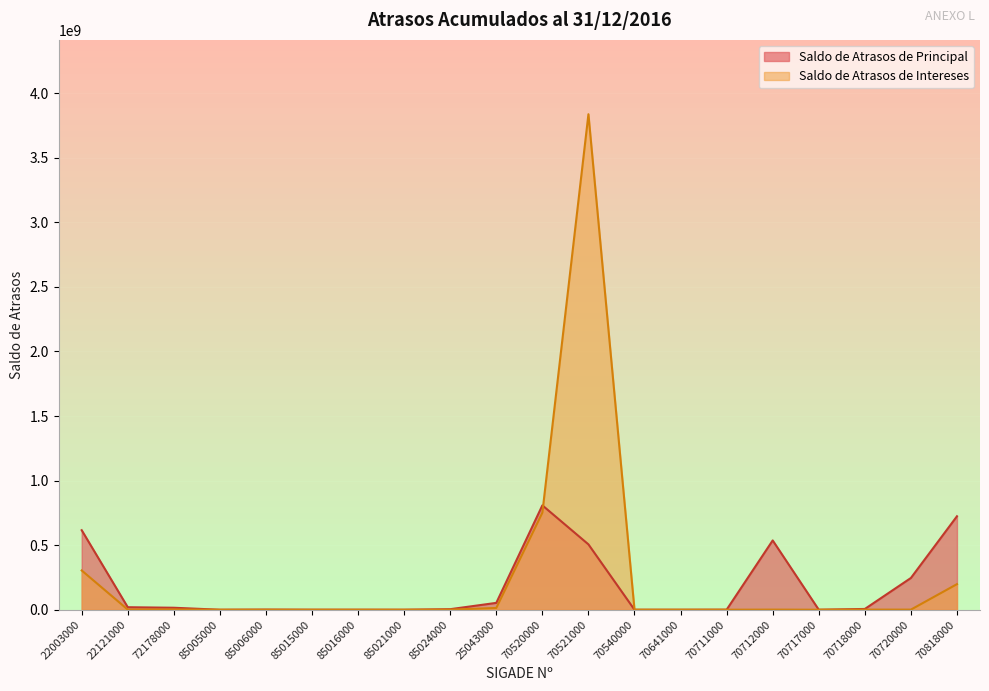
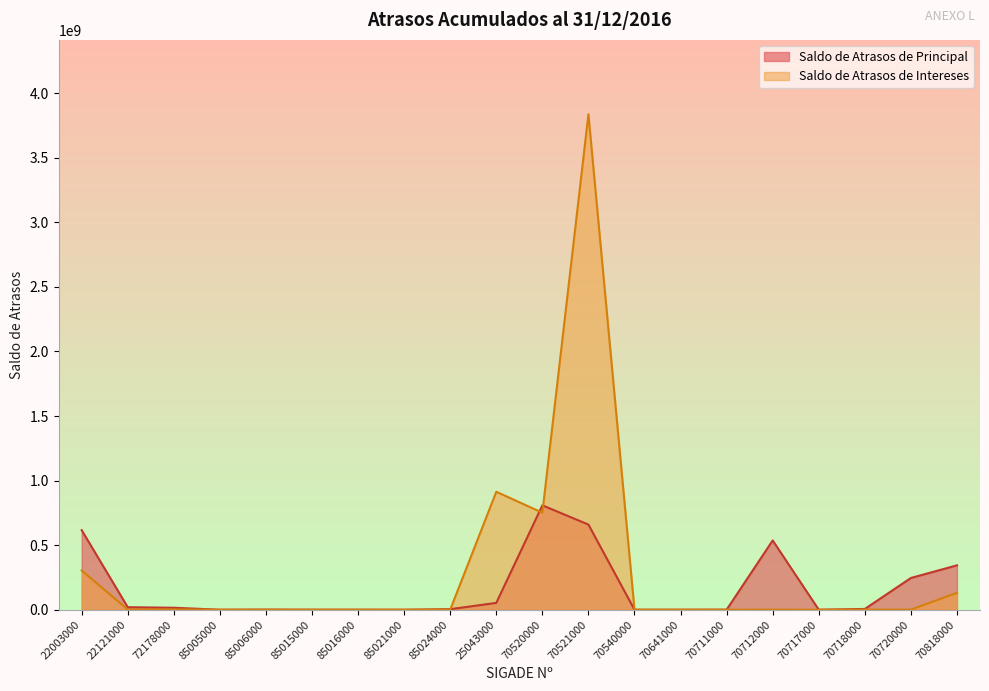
Saldo de Atrasos de Intereses, 25043000: 10000000 -> 910000000
Saldo de Atrasos de Principal, 70521000: 510000000 -> 660000000
Saldo de Atrasos de Principal, 70818000: 720000000 -> 340000000
Saldo de Atrasos de Intereses, 70818000: 200000000 -> 130000000
